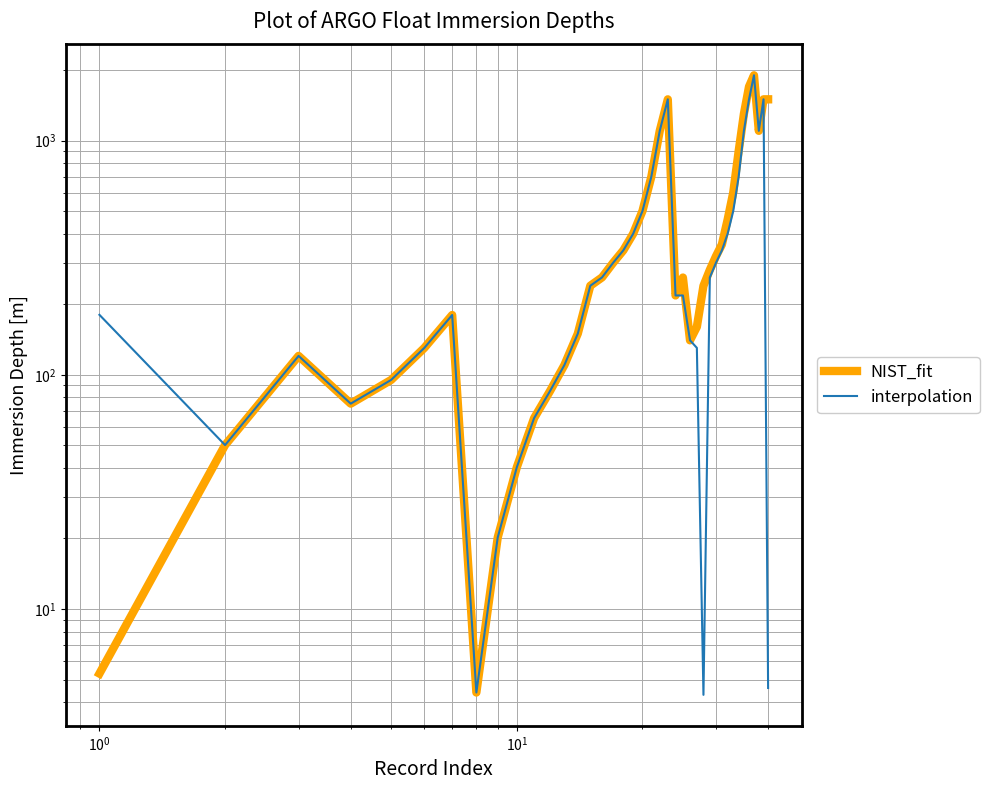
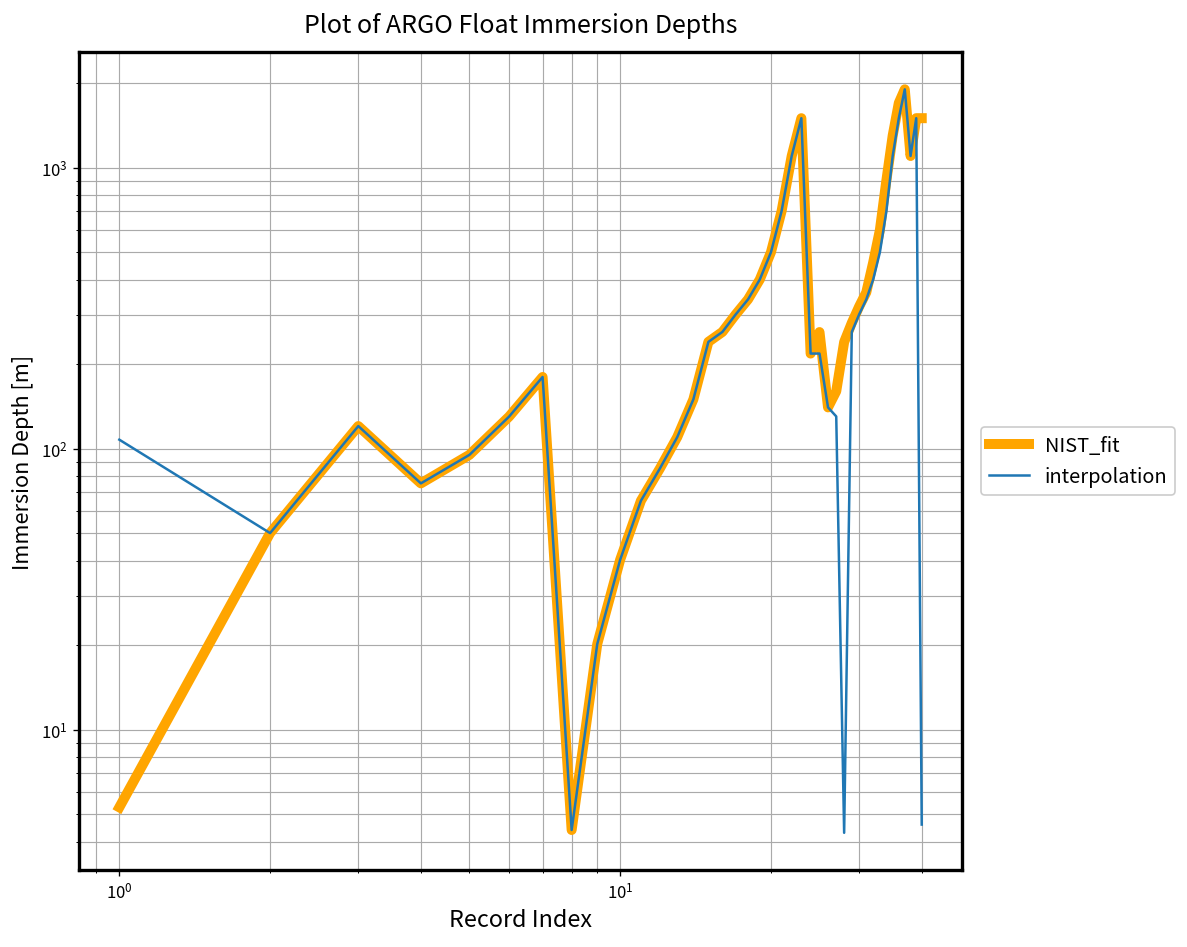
interpolation, 10^0: 180 -> 110
